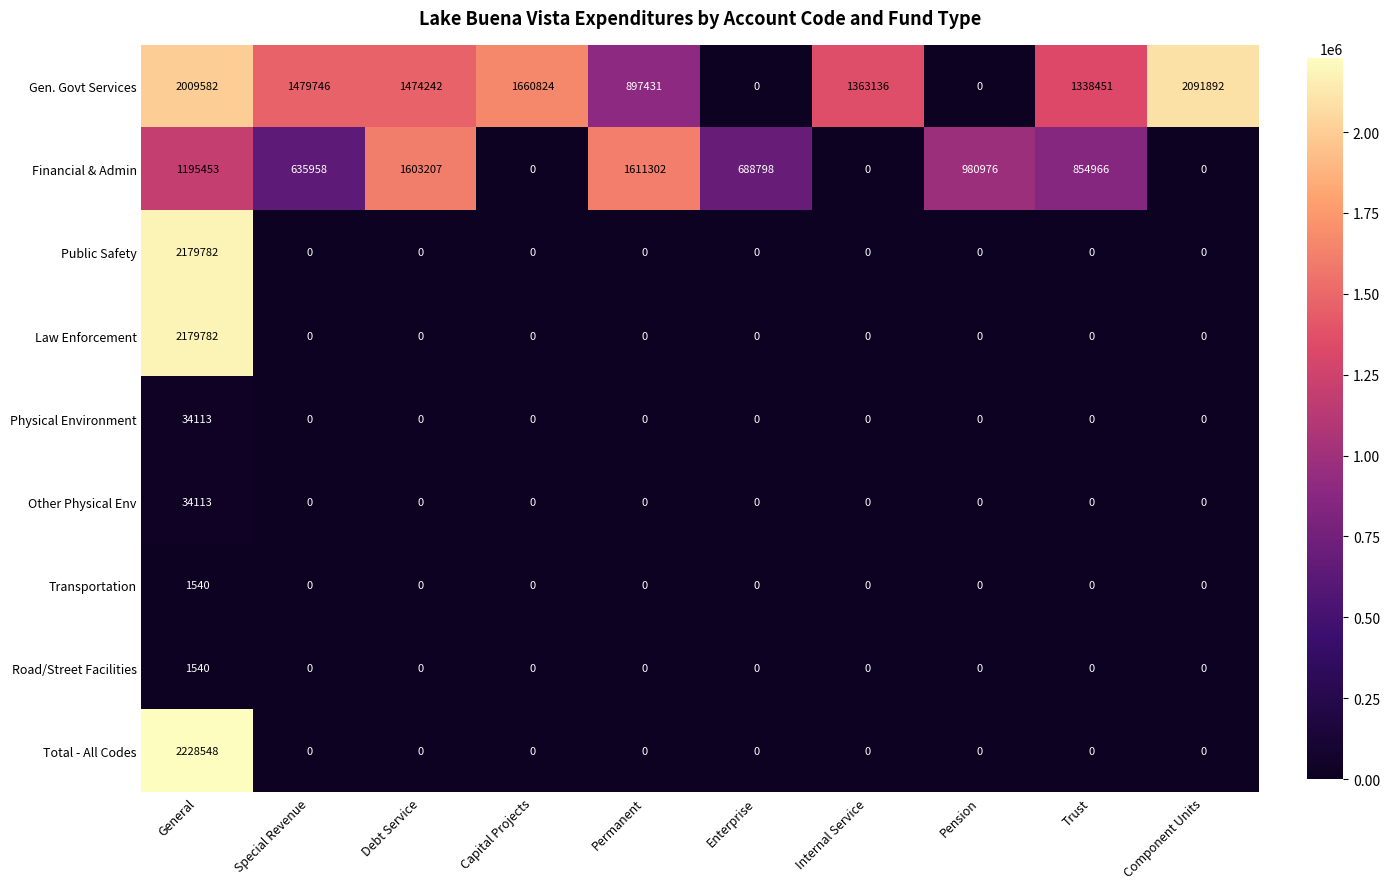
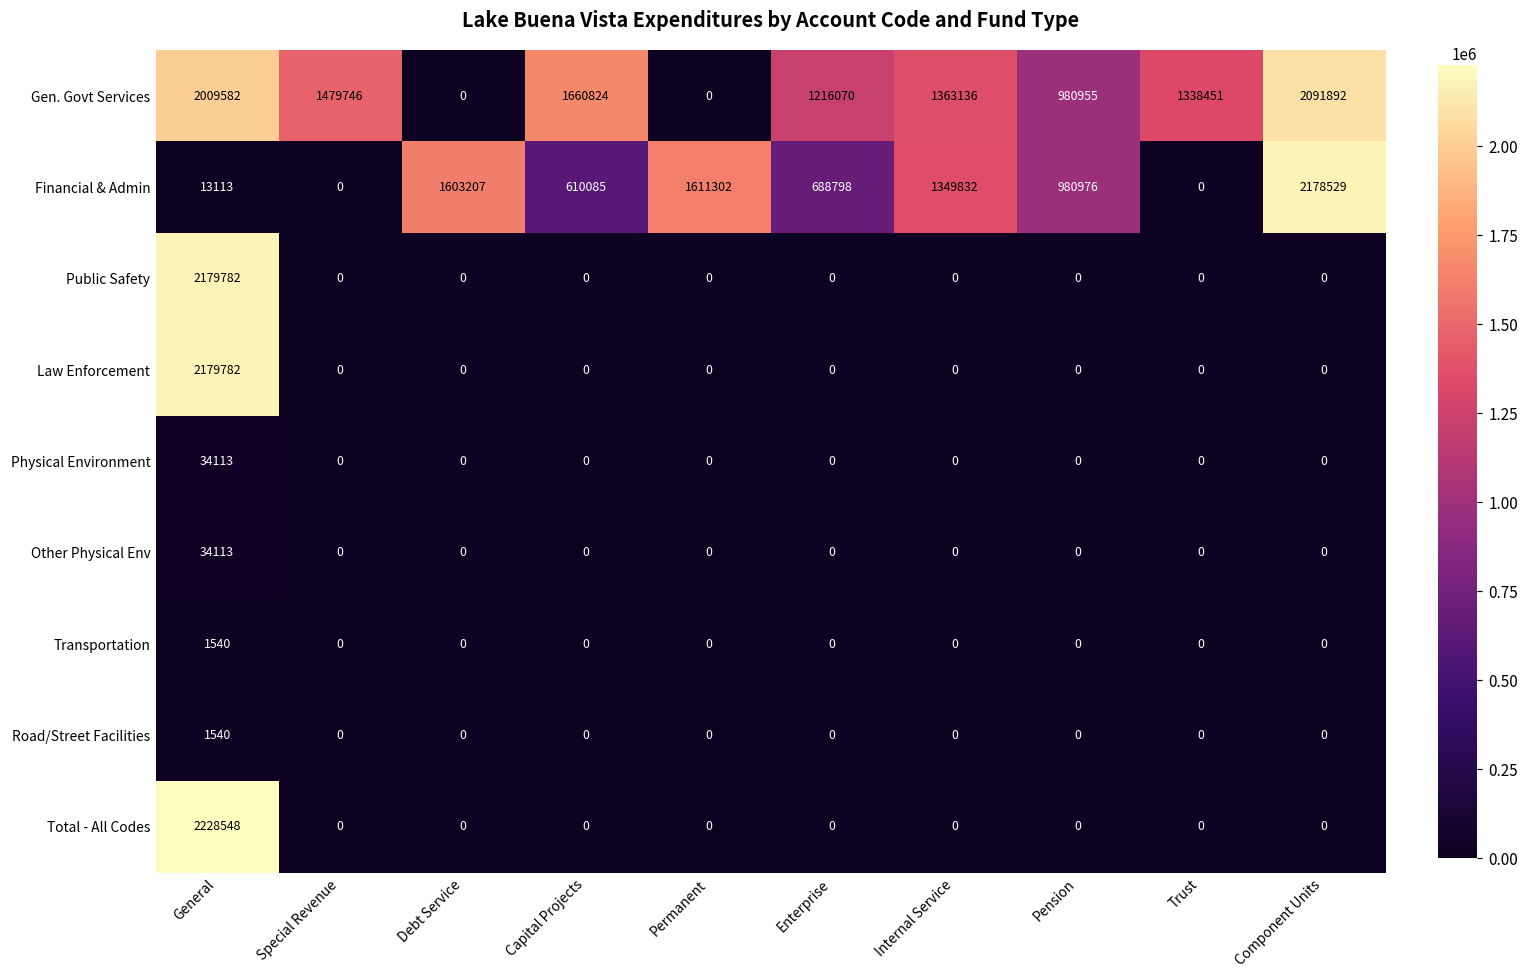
Gen. Govt Services, Debt Service: 1474242 -> 0
Gen. Govt Services, Permanent: 897431 -> 0
Gen. Govt Services, Enterprise: 0 -> 1216070
Gen. Govt Services, Pension: 0 -> 980955
Financial & Admin, General: 1195453 -> 13113
Financial & Admin, Special Revenue: 635958 -> 0
Financial & Admin, Capital Projects: 0 -> 610085
Financial & Admin, Internal Service: 0 -> 1349832
Financial & Admin, Trust: 854966 -> 0
Financial & Admin, Component Units: 0 -> 2178529
